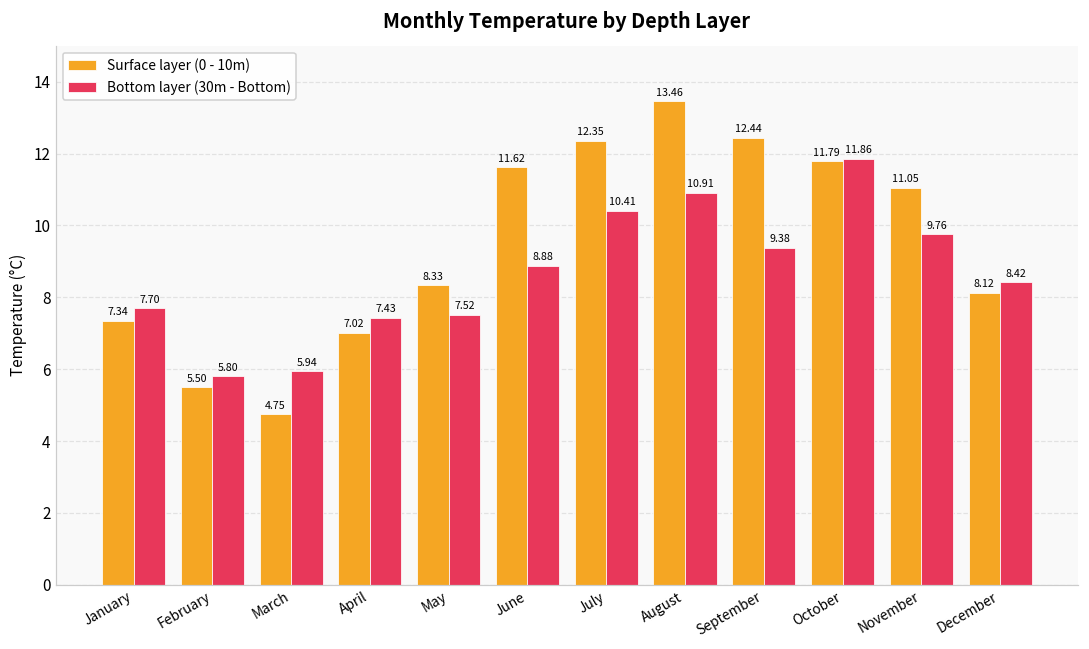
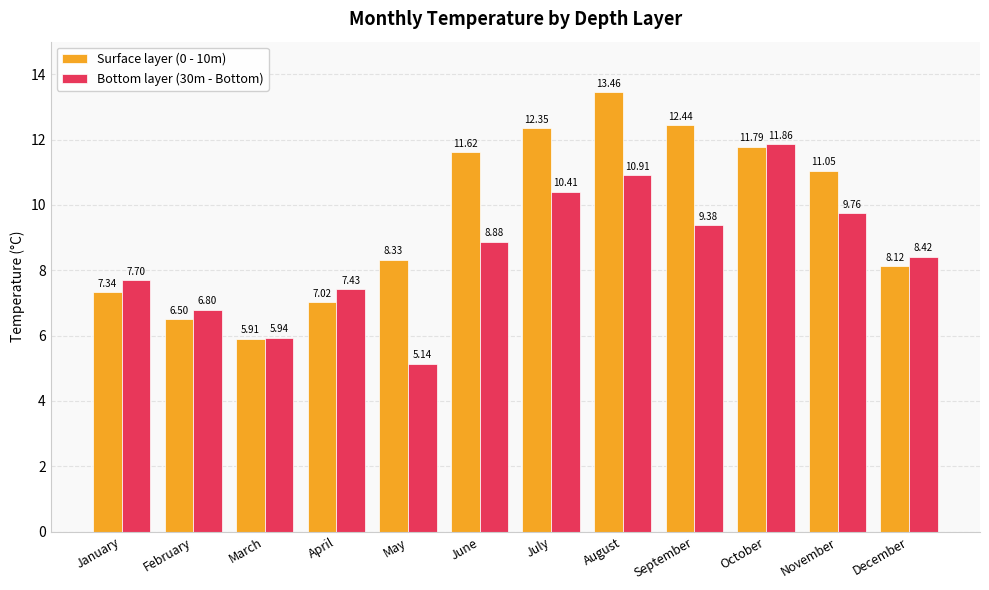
Surface layer (0 - 10m), February: 5.50 -> 6.50
Bottom layer (30m - Bottom), February: 5.80 -> 6.80
Surface layer (0 - 10m), March: 4.75 -> 5.91
Bottom layer (30m - Bottom), May: 7.52 -> 5.14
